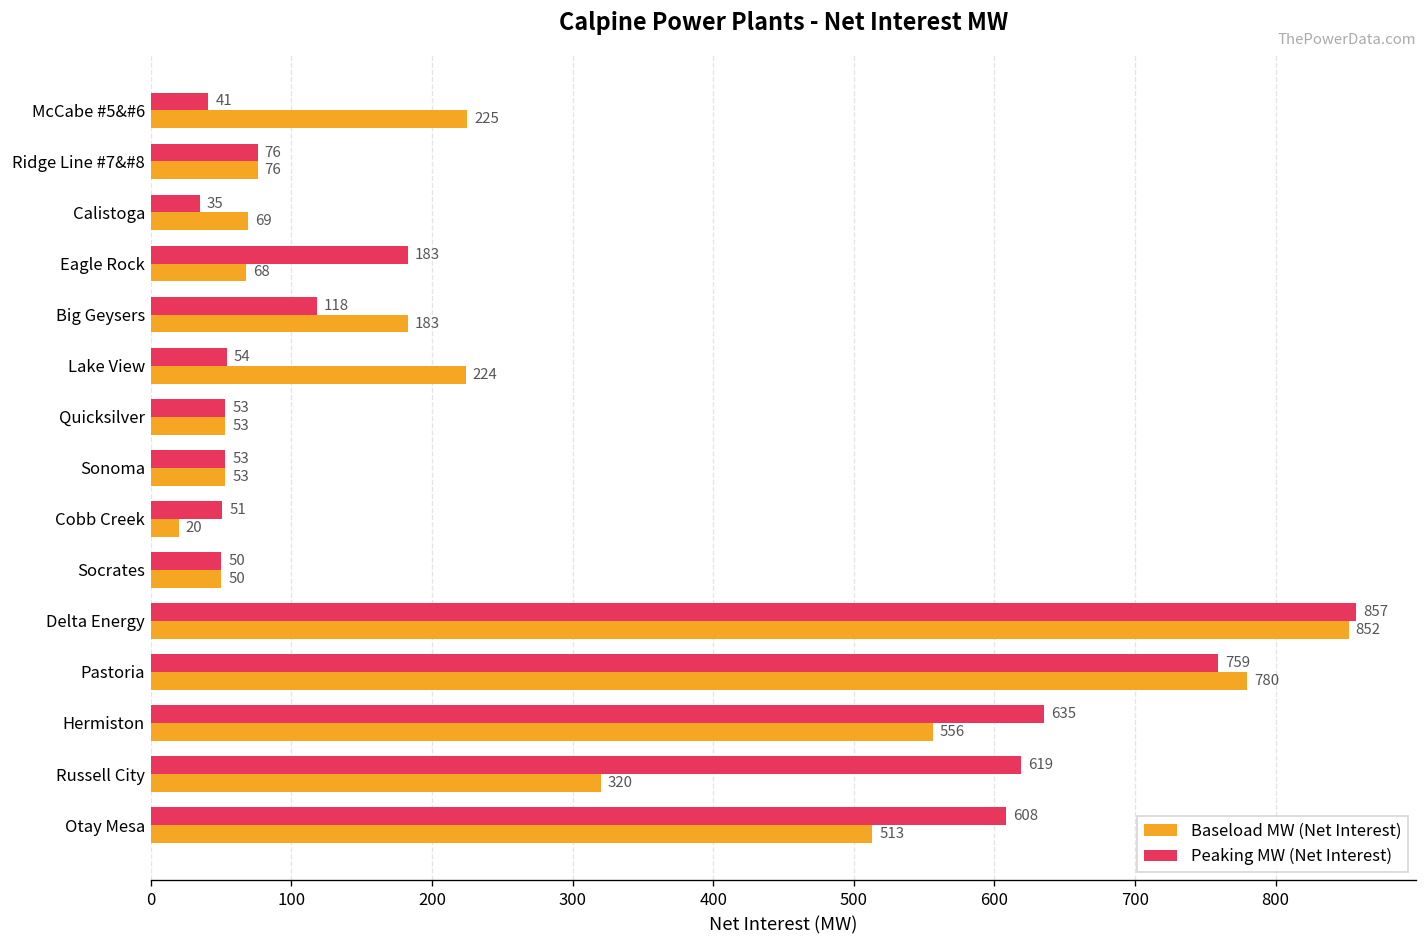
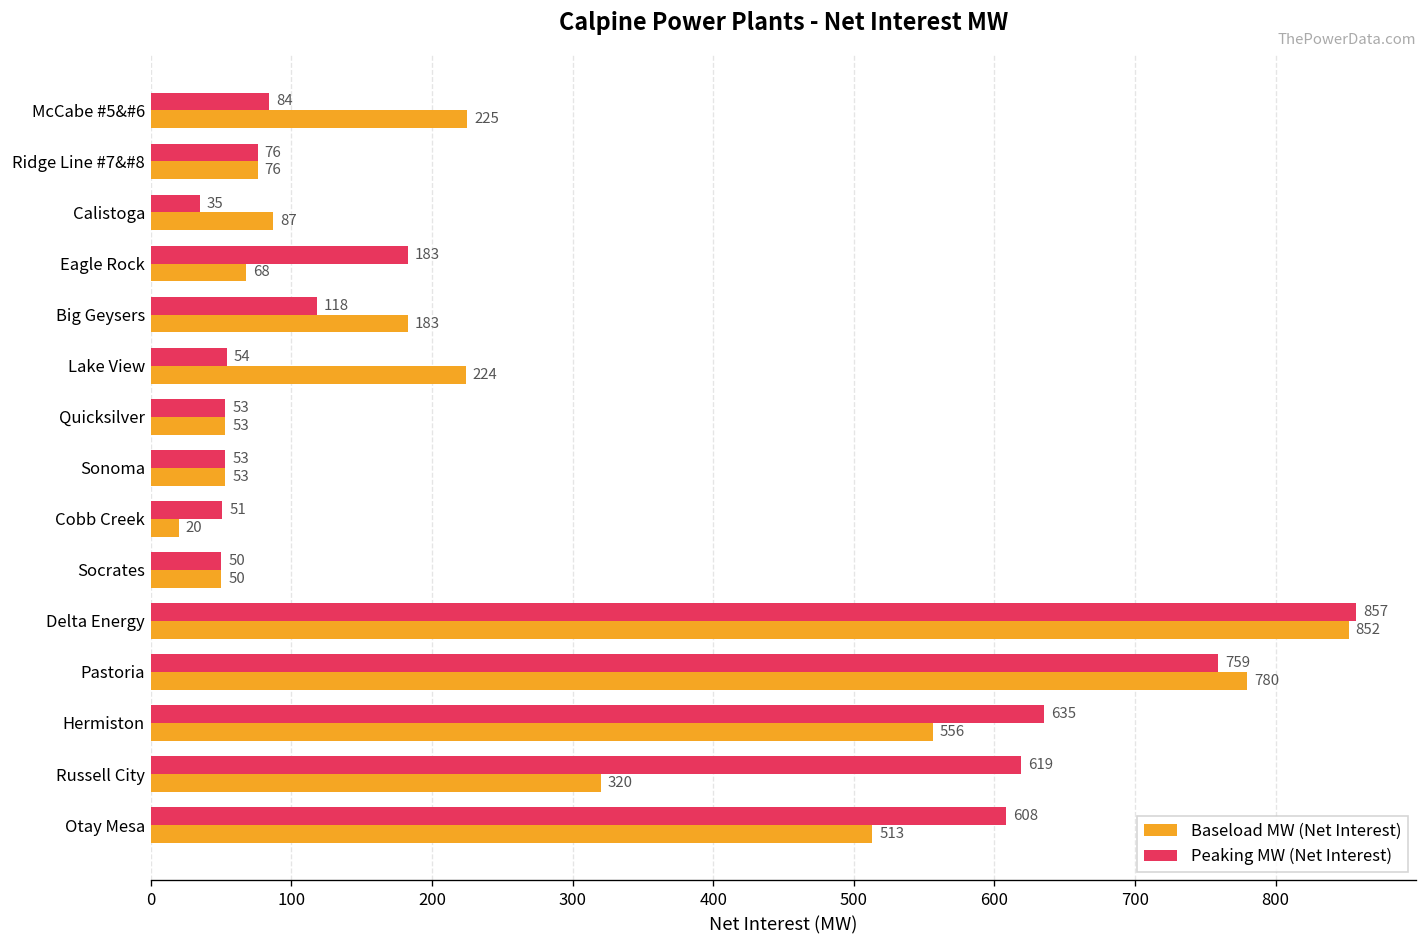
Peaking MW (Net Interest), McCabe #5&#6: 41 -> 84
Baseload MW (Net Interest), Calistoga: 69 -> 87
